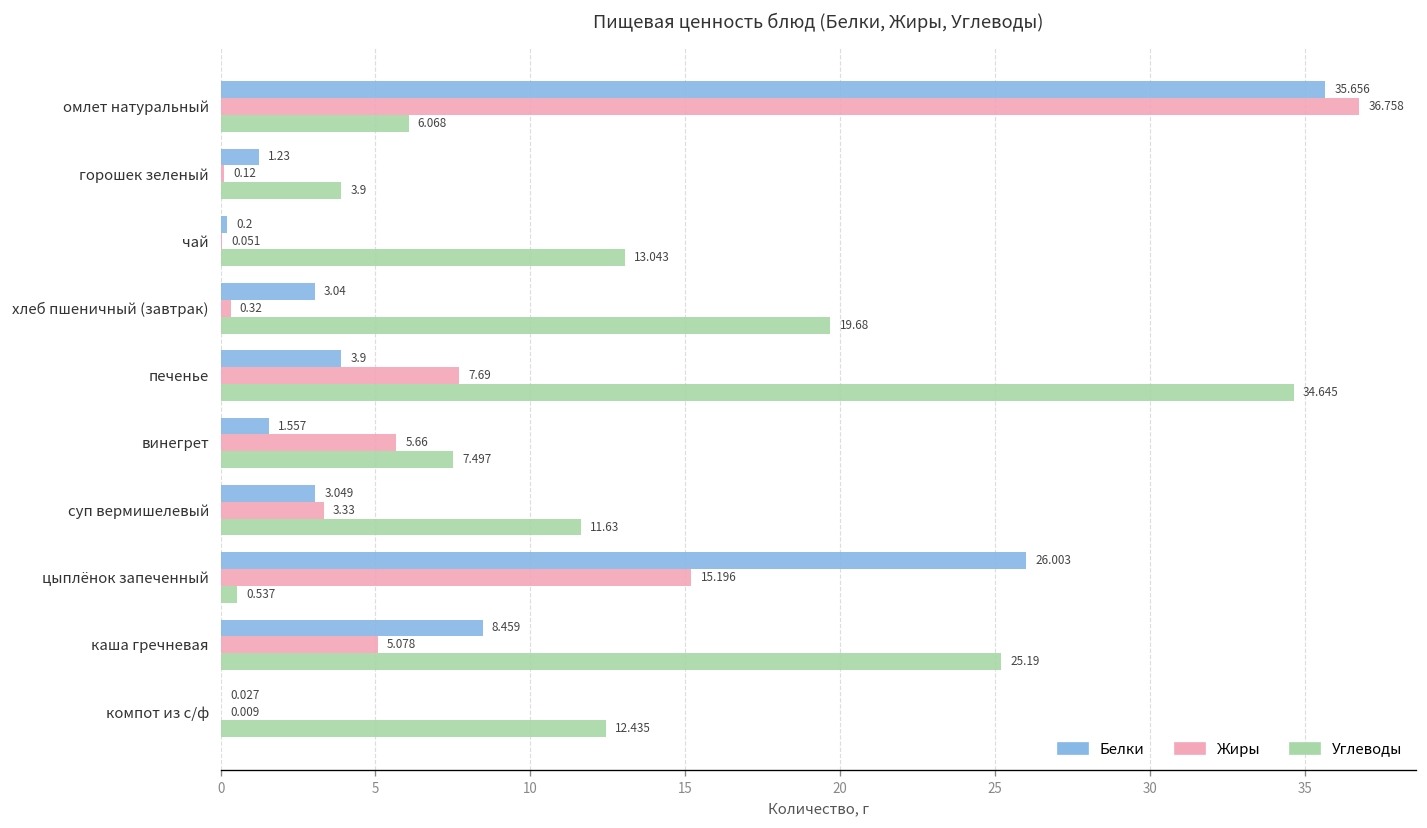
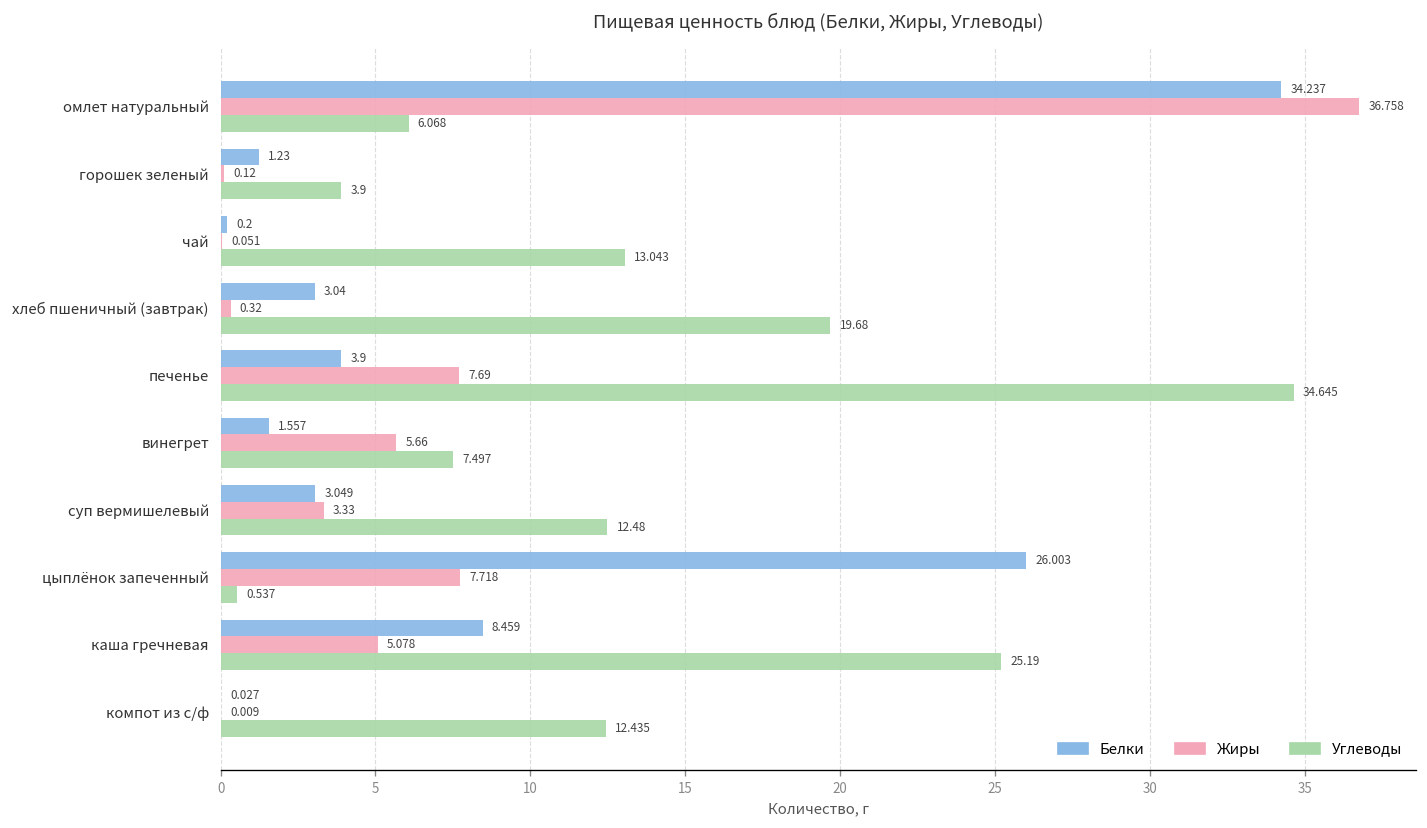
Белки, омлет натуральный: 35.656 -> 34.237
Углеводы, суп вермишелевый: 11.63 -> 12.48
Жиры, цыплёнок запеченный: 15.196 -> 7.718
